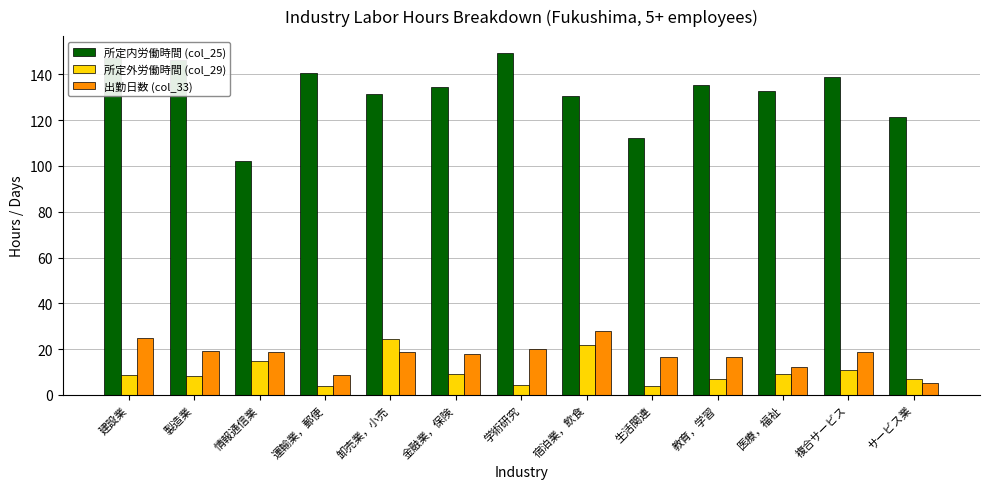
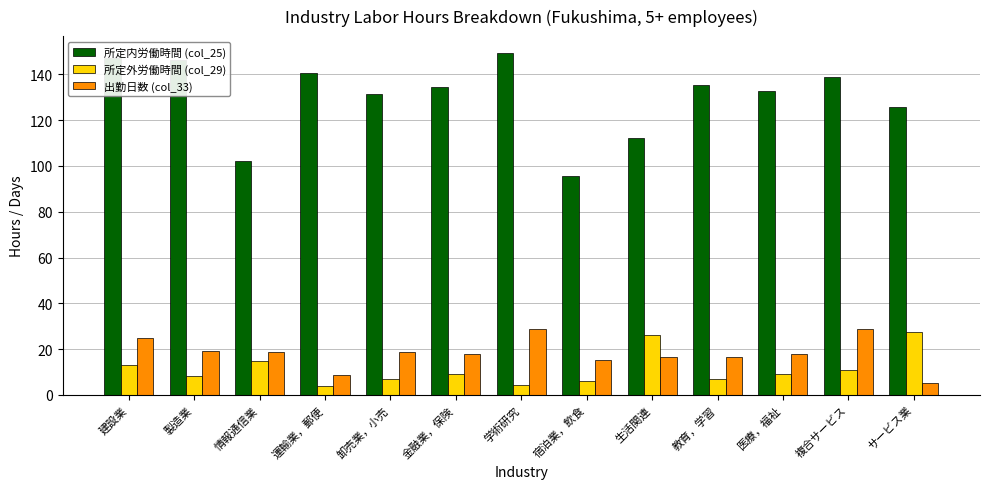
所定外労働時間 (col_29), 建設業: 9 -> 13
所定外労働時間 (col_29), 卸売業，小売: 24 -> 7
出勤日数 (col_33), 学術研究: 20 -> 29
所定内労働時間 (col_25), 宿泊業，飲食: 131 -> 96
所定外労働時間 (col_29), 宿泊業，飲食: 22 -> 6
出勤日数 (col_33), 宿泊業，飲食: 28 -> 15
所定外労働時間 (col_29), 生活関連: 4 -> 26
出勤日数 (col_33), 医療，福祉: 12 -> 18
出勤日数 (col_33), 複合サービス: 19 -> 29
所定内労働時間 (col_25), サービス業: 122 -> 126
所定外労働時間 (col_29), サービス業: 7 -> 28
